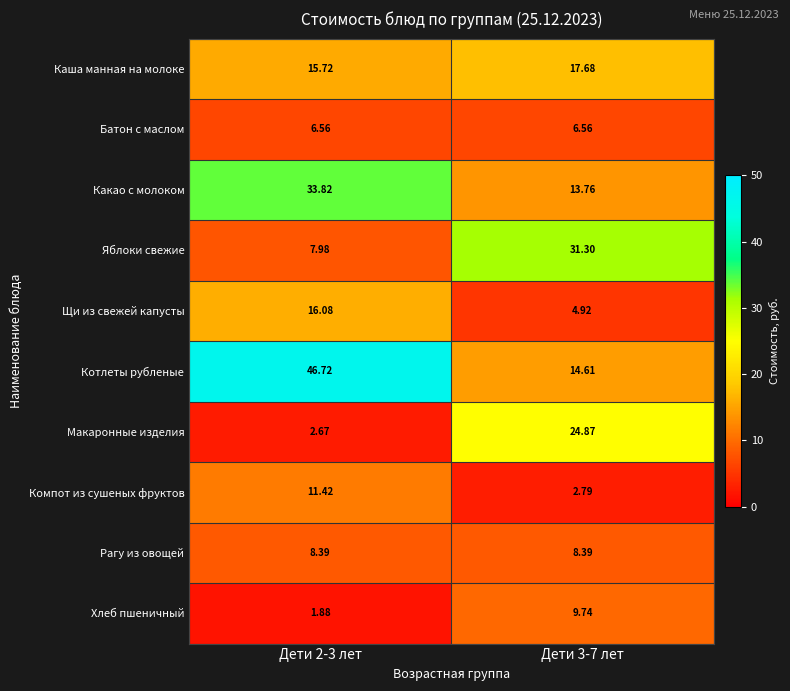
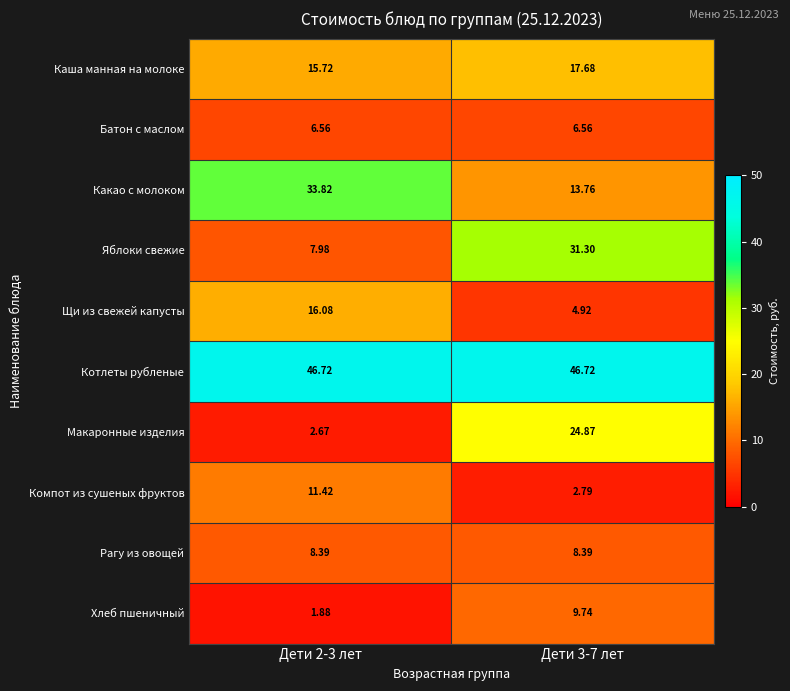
Котлеты рубленые, Дети 3-7 лет: 14.61 -> 46.72
